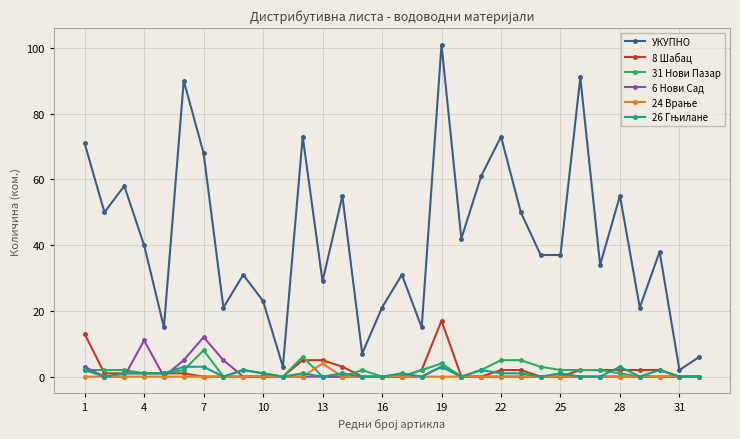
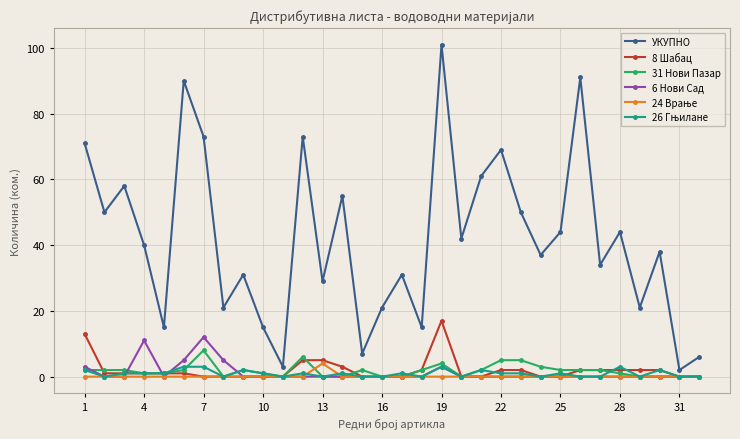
УКУПНО, 7: 68 -> 73
УКУПНО, 10: 23 -> 15
УКУПНО, 22: 73 -> 69
УКУПНО, 25: 37 -> 44
УКУПНО, 28: 55 -> 44
